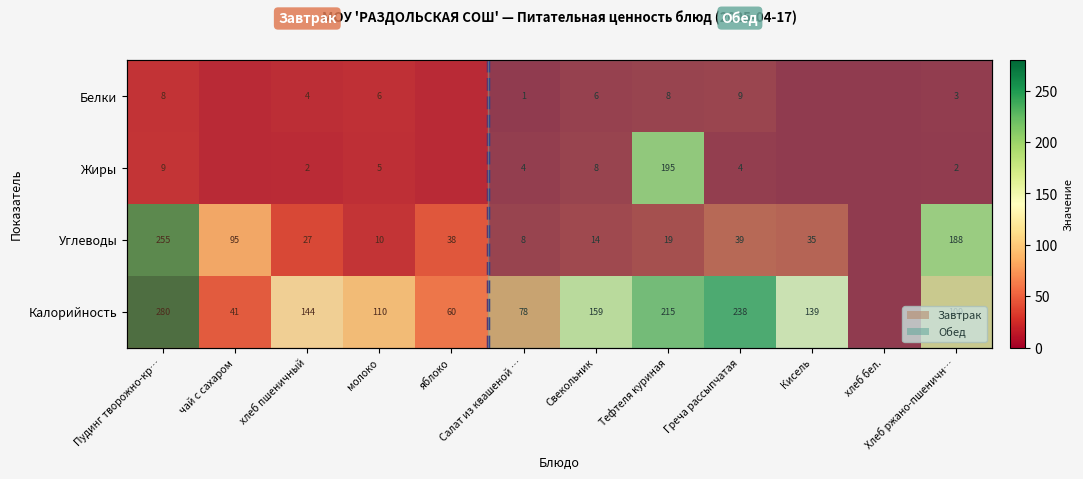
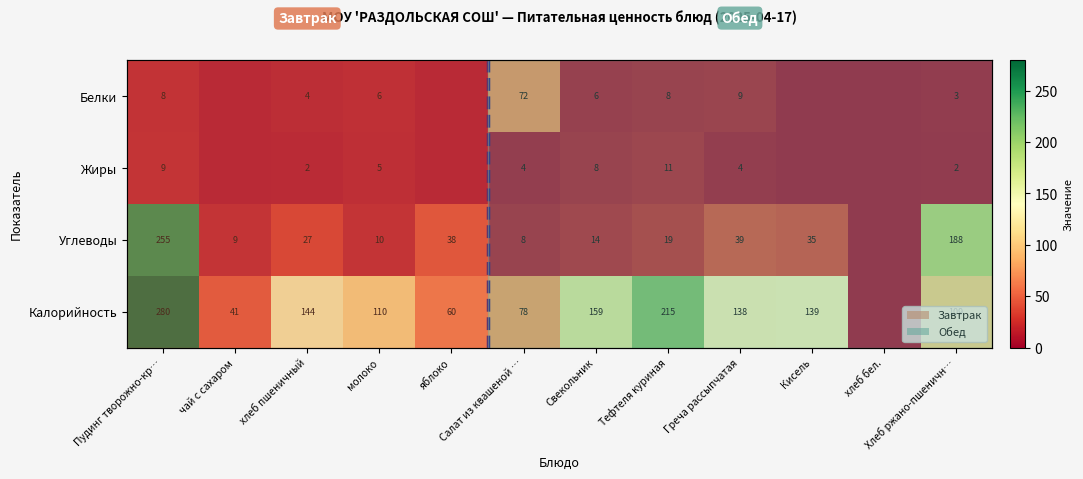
Белки, Салат из квашеной …: 1 -> 72
Жиры, Тефтеля куриная: 195 -> 11
Углеводы, чай с сахаром: 95 -> 9
Калорийность, Греча рассыпчатая: 238 -> 138
